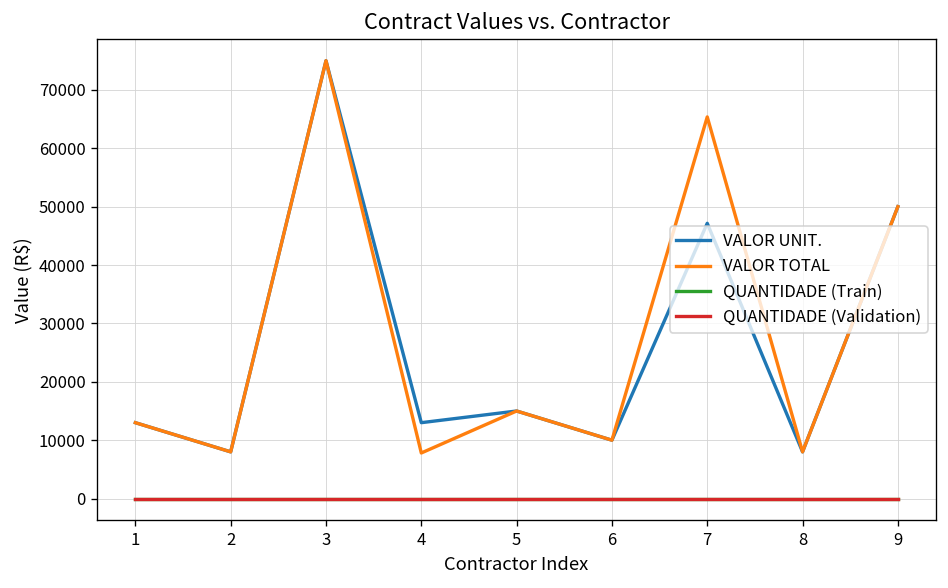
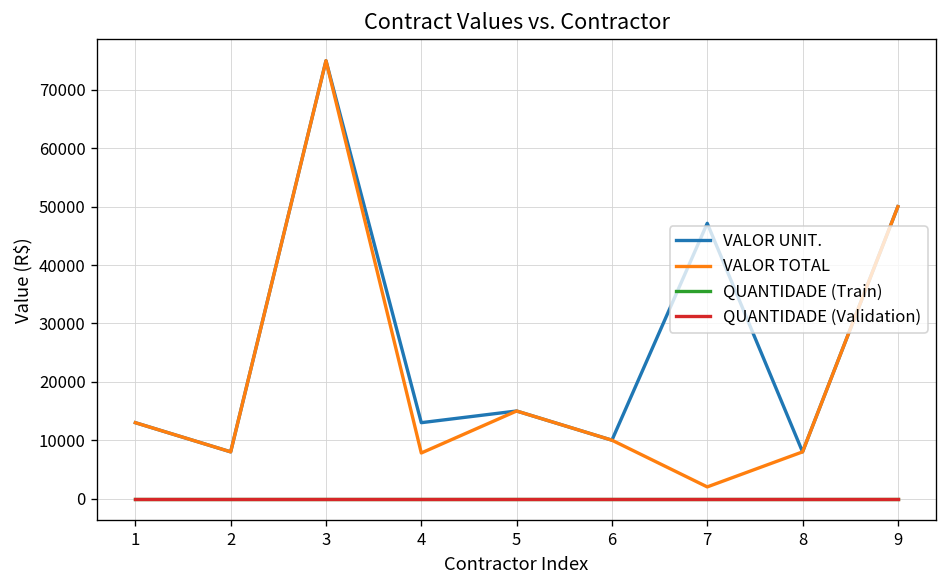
VALOR TOTAL, 7: 65000 -> 2000
